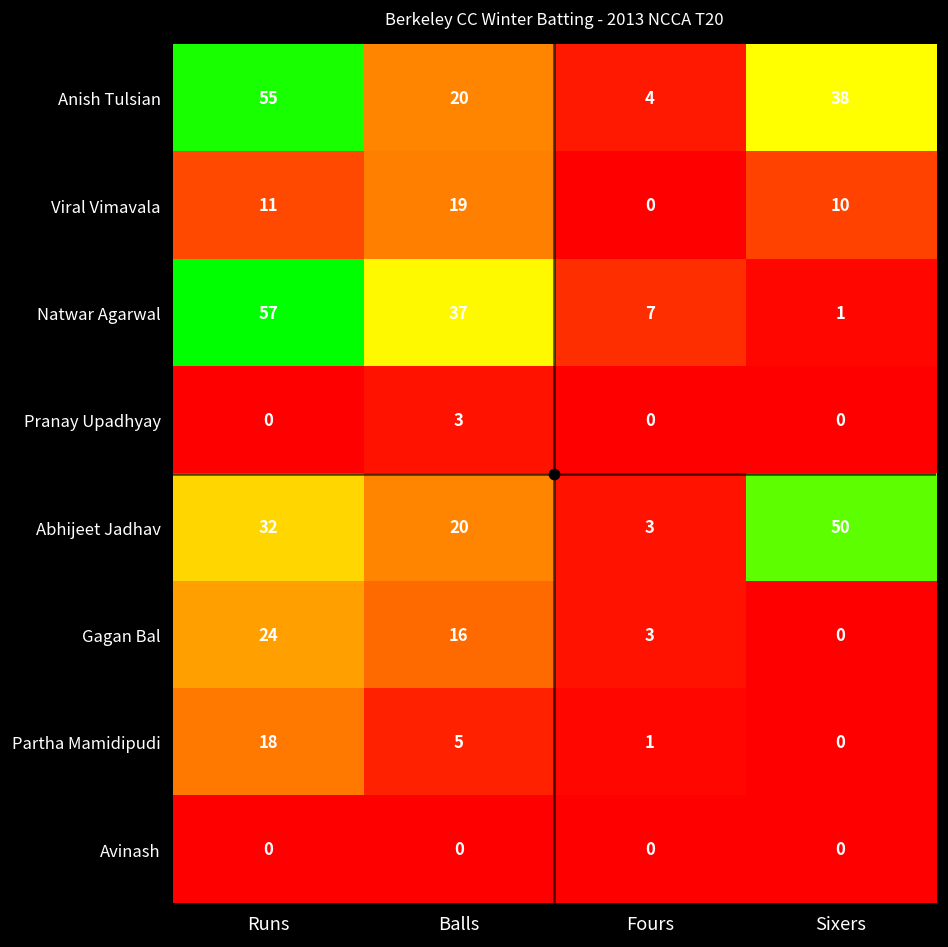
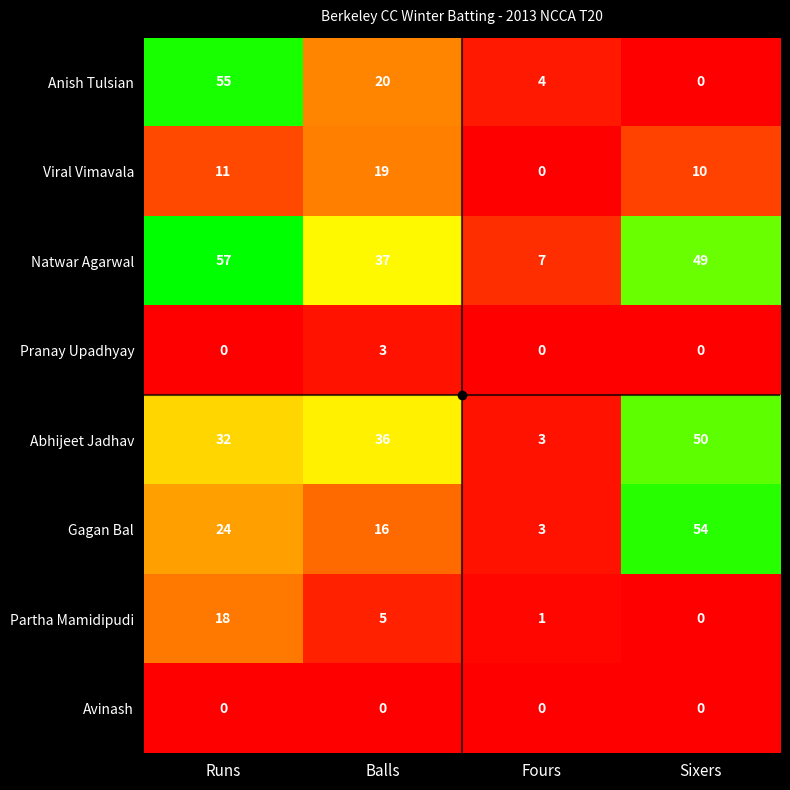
Anish Tulsian, Sixers: 38 -> 0
Natwar Agarwal, Sixers: 1 -> 49
Abhijeet Jadhav, Balls: 20 -> 36
Gagan Bal, Sixers: 0 -> 54
